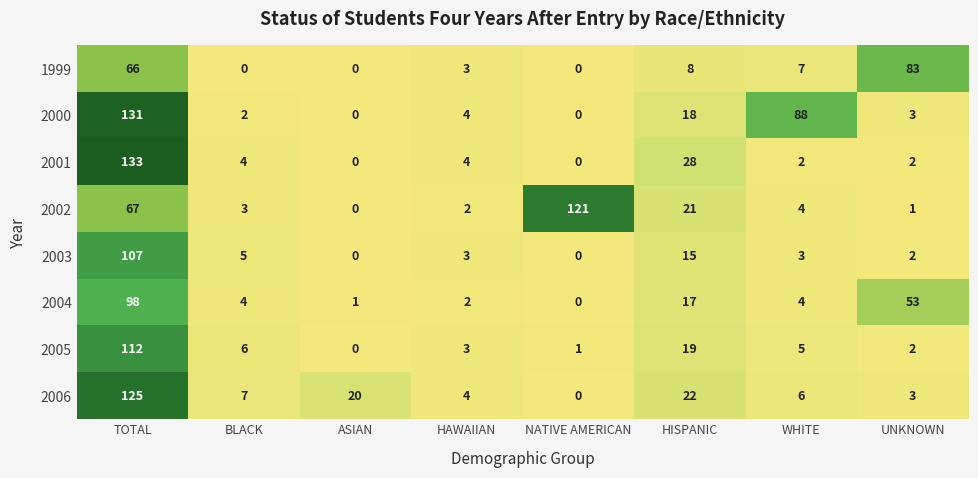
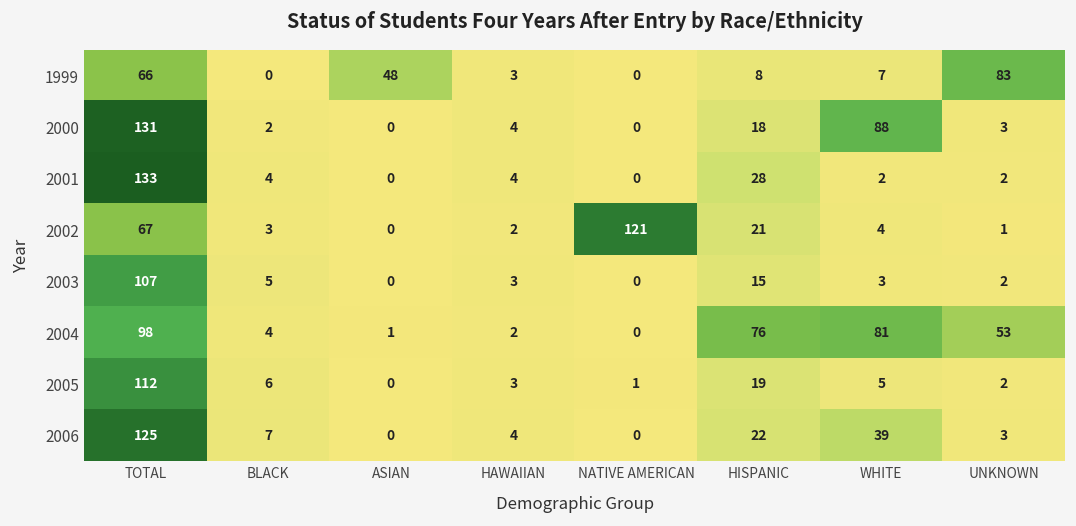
1999, ASIAN: 0 -> 48
2004, HISPANIC: 17 -> 76
2004, WHITE: 4 -> 81
2006, ASIAN: 20 -> 0
2006, WHITE: 6 -> 39
